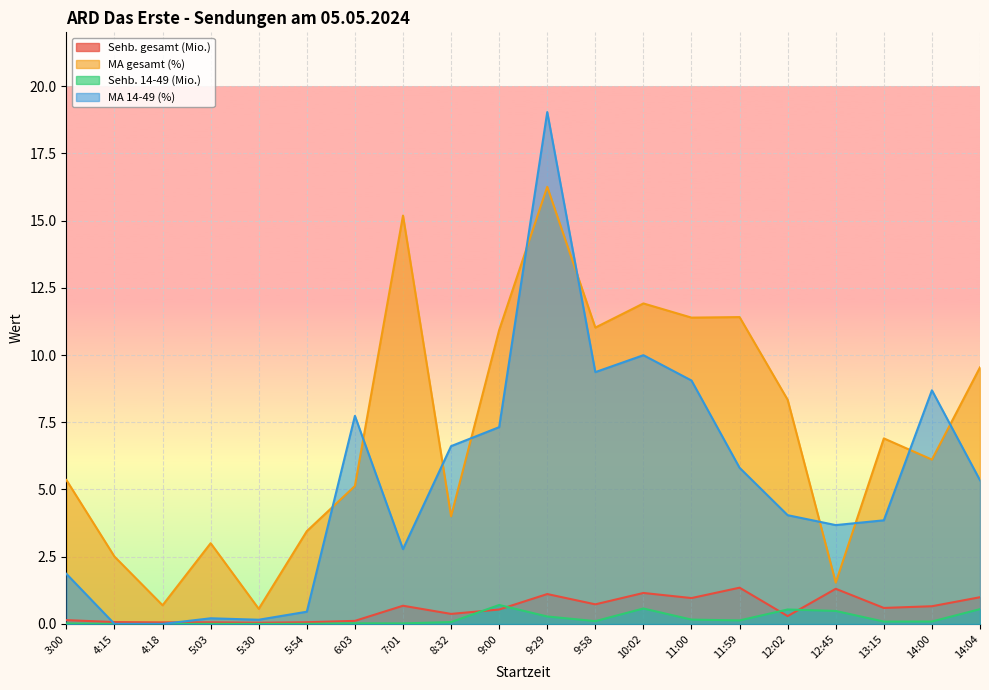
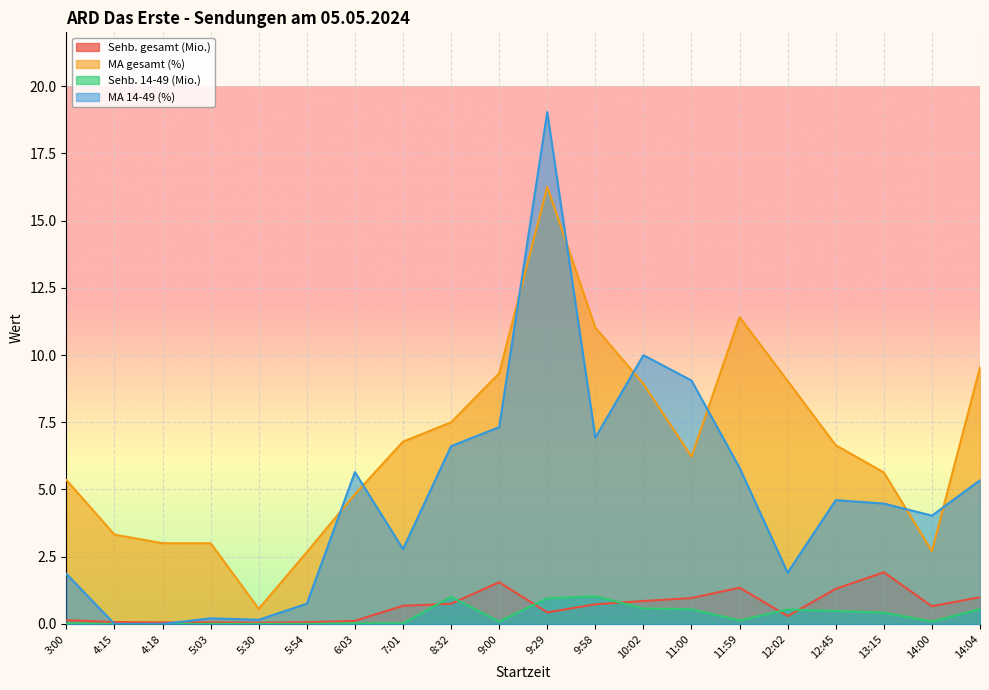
MA gesamt (%), 4:15: 2.5 -> 3.3
MA gesamt (%), 4:18: 0.7 -> 3.0
MA gesamt (%), 5:54: 3.5 -> 2.7
MA 14-49 (%), 5:54: 0.5 -> 0.8
MA gesamt (%), 6:03: 5.1 -> 4.8
MA 14-49 (%), 6:03: 7.7 -> 5.6
MA gesamt (%), 7:01: 15.2 -> 6.8
Sehb. gesamt (Mio.), 8:32: 0.4 -> 0.7
MA gesamt (%), 8:32: 4.0 -> 7.5
Sehb. 14-49 (Mio.), 8:32: 0.1 -> 1.0
Sehb. gesamt (Mio.), 9:00: 0.5 -> 1.6
MA gesamt (%), 9:00: 10.9 -> 9.3
Sehb. 14-49 (Mio.), 9:00: 0.7 -> 0.1
Sehb. gesamt (Mio.), 9:29: 1.1 -> 0.4
Sehb. 14-49 (Mio.), 9:29: 0.3 -> 1.0
Sehb. 14-49 (Mio.), 9:58: 0.1 -> 1.0
MA 14-49 (%), 9:58: 9.4 -> 6.9
Sehb. gesamt (Mio.), 10:02: 1.2 -> 0.9
MA gesamt (%), 10:02: 11.9 -> 8.9
MA gesamt (%), 11:00: 11.4 -> 6.2
Sehb. 14-49 (Mio.), 11:00: 0.2 -> 0.5
MA gesamt (%), 12:02: 8.3 -> 9.0
MA 14-49 (%), 12:02: 4.0 -> 1.9
MA gesamt (%), 12:45: 1.5 -> 6.6
MA 14-49 (%), 12:45: 3.7 -> 4.6
Sehb. gesamt (Mio.), 13:15: 0.6 -> 1.9
MA gesamt (%), 13:15: 6.9 -> 5.6
Sehb. 14-49 (Mio.), 13:15: 0.1 -> 0.4
MA 14-49 (%), 13:15: 3.9 -> 4.5
MA gesamt (%), 14:00: 6.1 -> 2.7
MA 14-49 (%), 14:00: 8.7 -> 4.0
